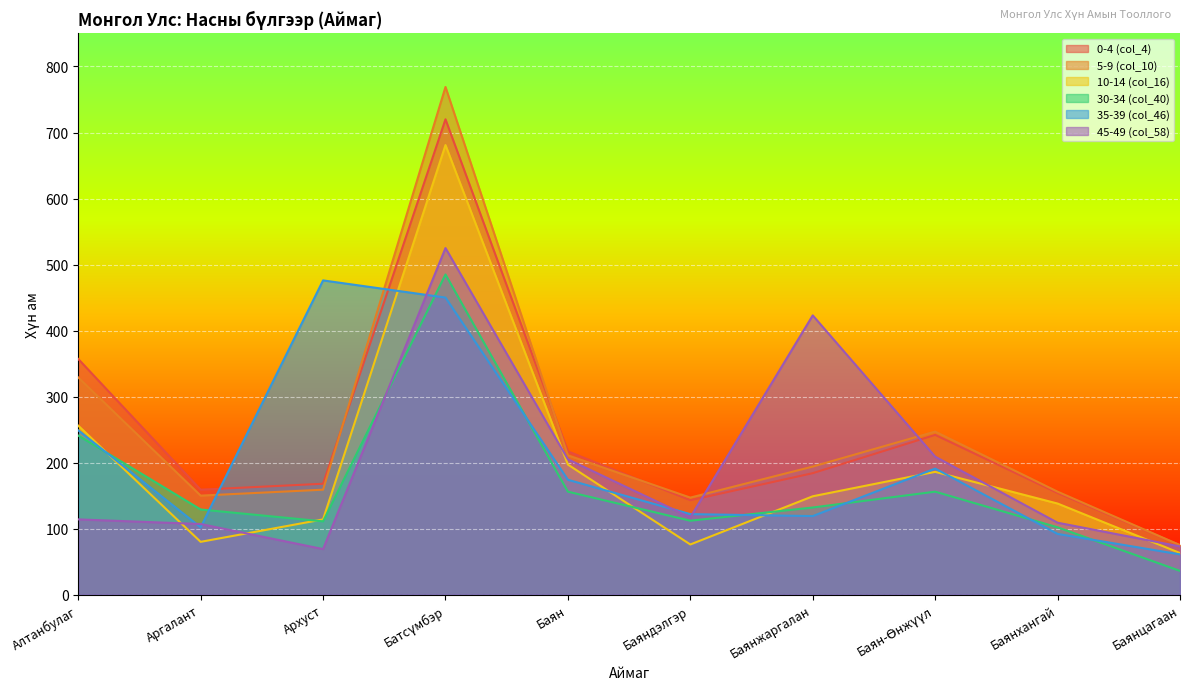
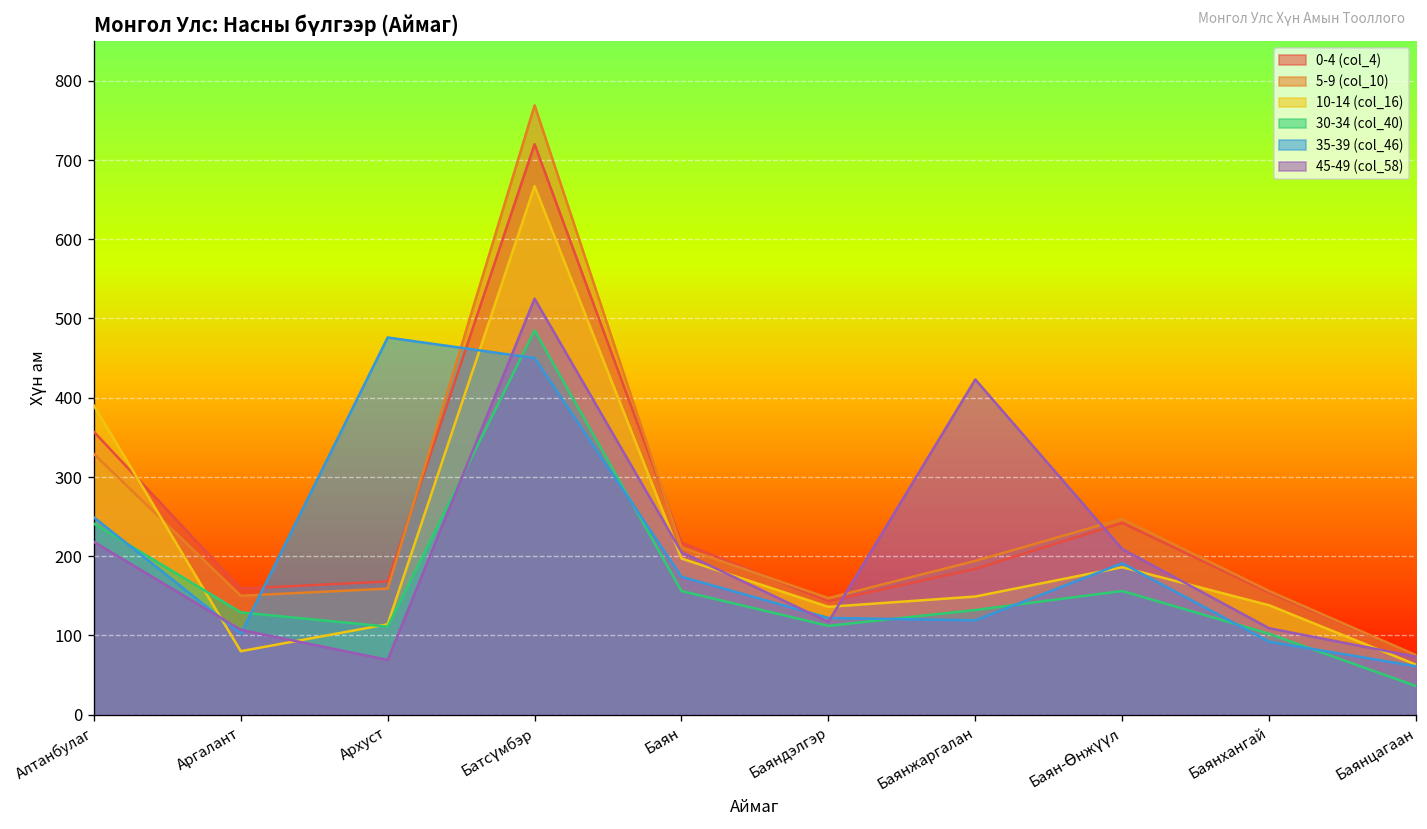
10-14 (col_16), Алтанбулаг: 260 -> 390
45-49 (col_58), Алтанбулаг: 110 -> 220
10-14 (col_16), Батсүмбэр: 680 -> 670
10-14 (col_16), Баяндэлгэр: 80 -> 140
